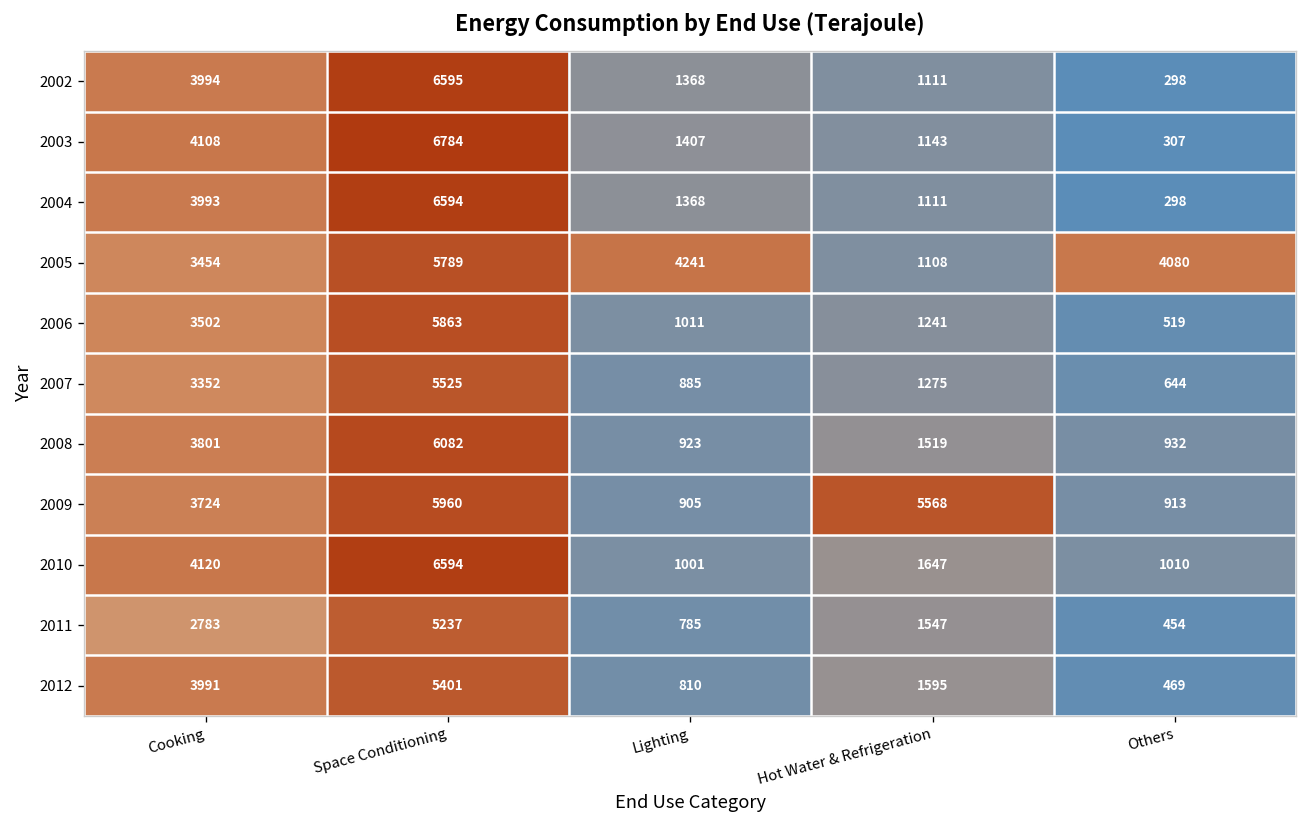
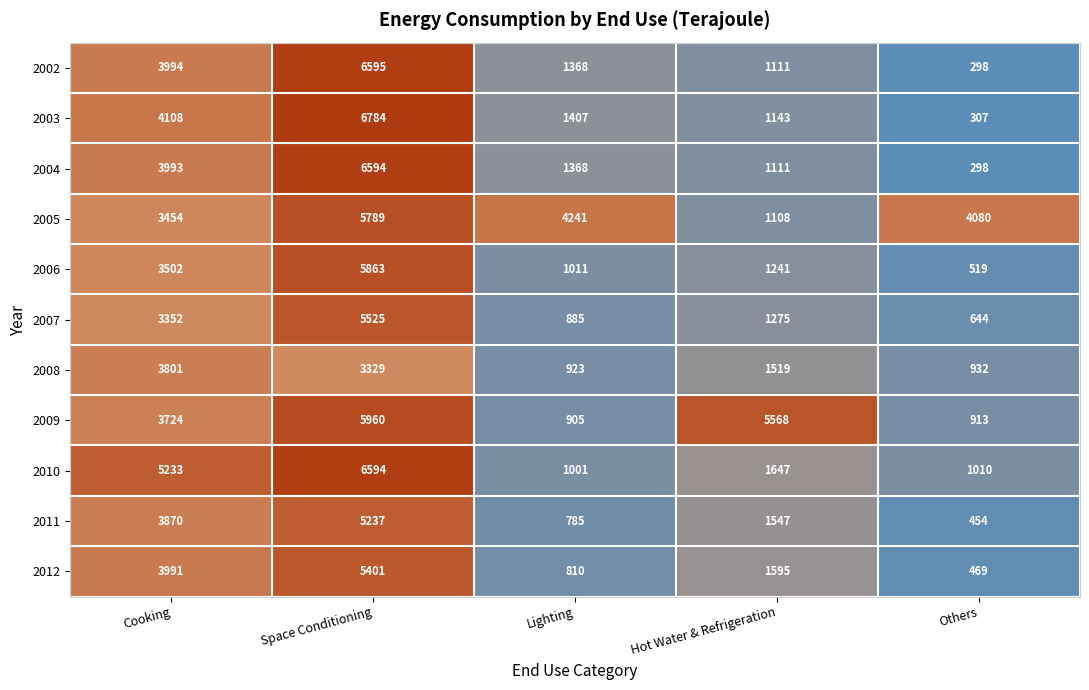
2008, Space Conditioning: 6082 -> 3329
2010, Cooking: 4120 -> 5233
2011, Cooking: 2783 -> 3870
